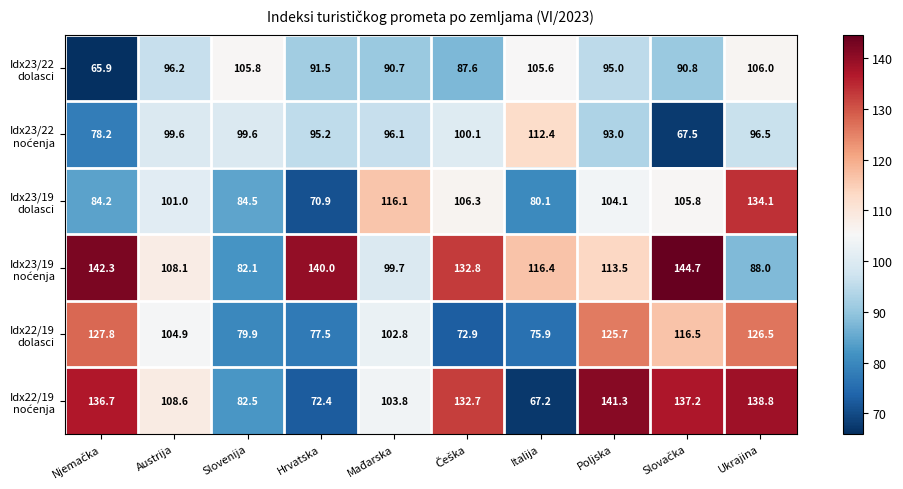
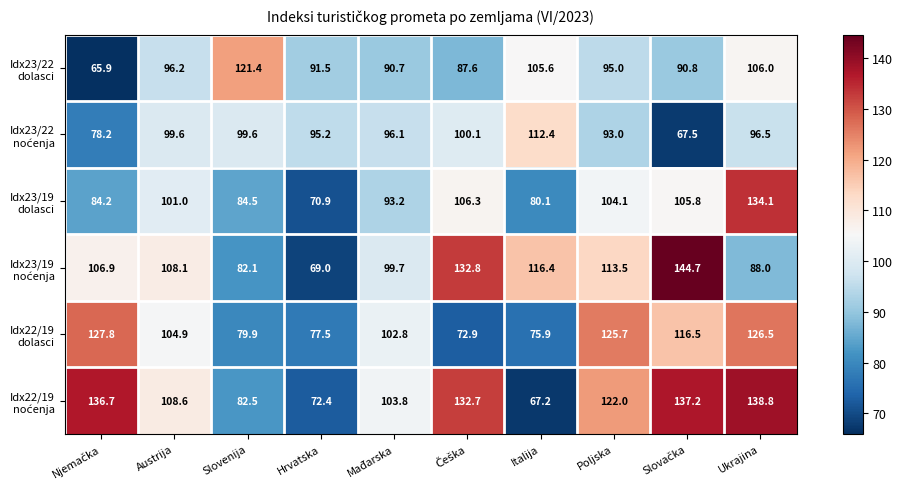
Idx23/22 dolasci, Slovenija: 105.8 -> 121.4
Idx23/19 dolasci, Mađarska: 116.1 -> 93.2
Idx23/19 noćenja, Njemačka: 142.3 -> 106.9
Idx23/19 noćenja, Hrvatska: 140.0 -> 69.0
Idx22/19 noćenja, Poljska: 141.3 -> 122.0
